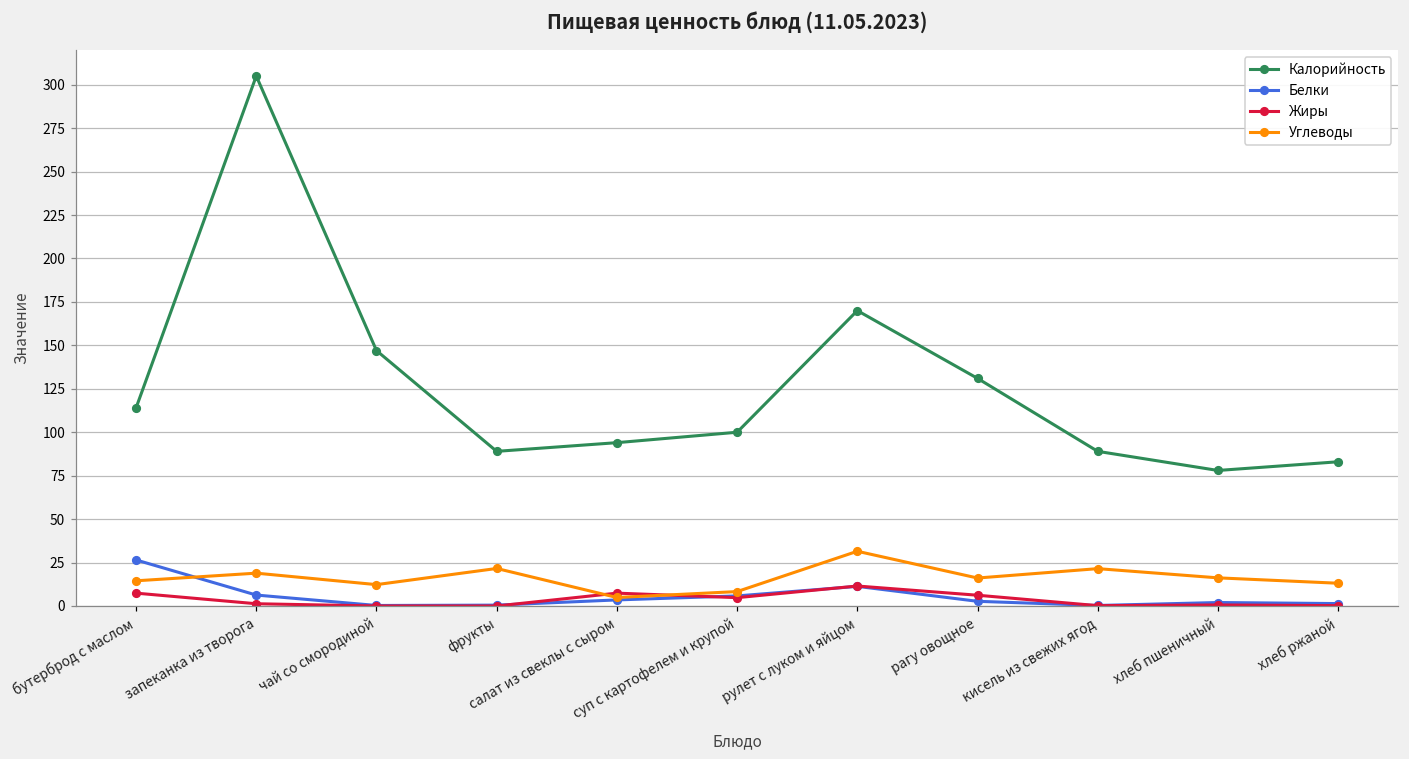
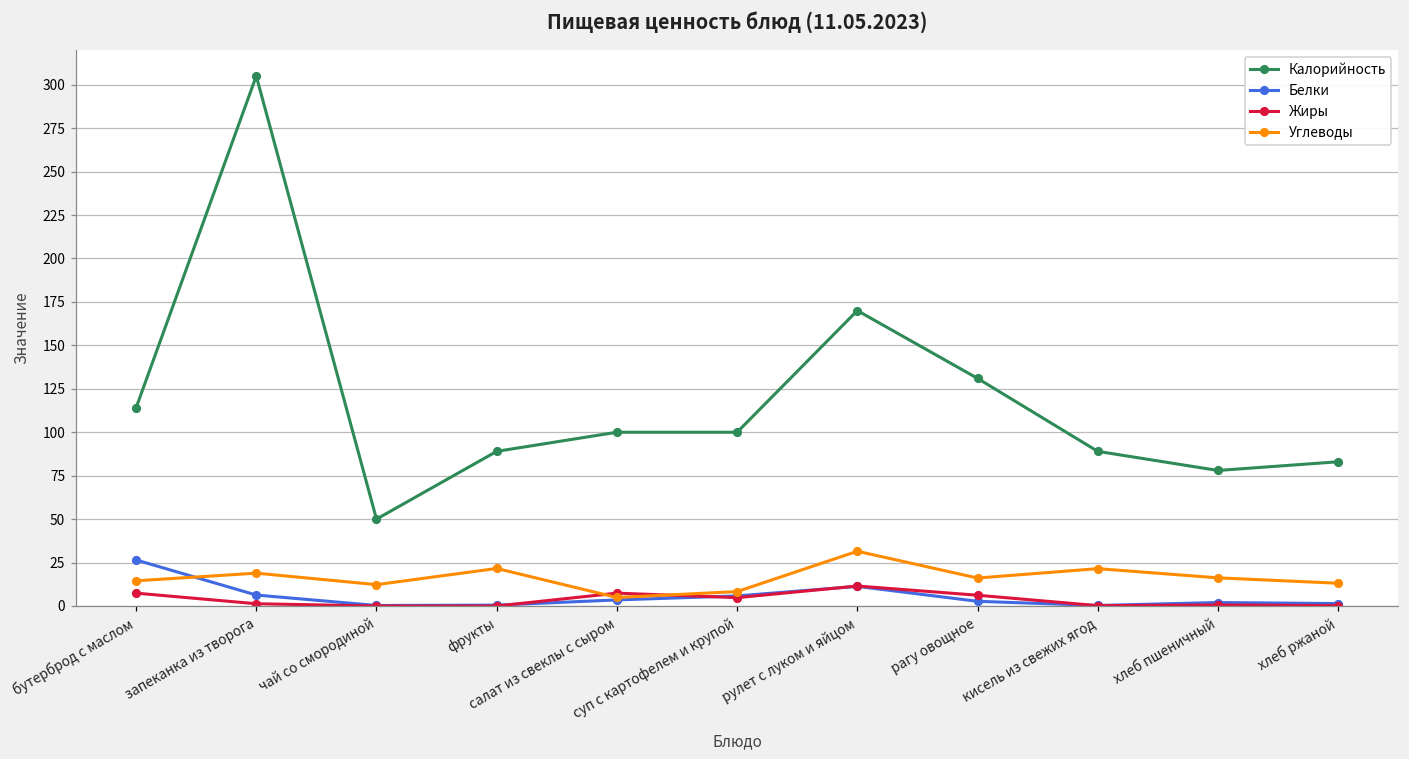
Калорийность, чай со смородиной: 147 -> 50
Калорийность, салат из свеклы с сыром: 94 -> 100
